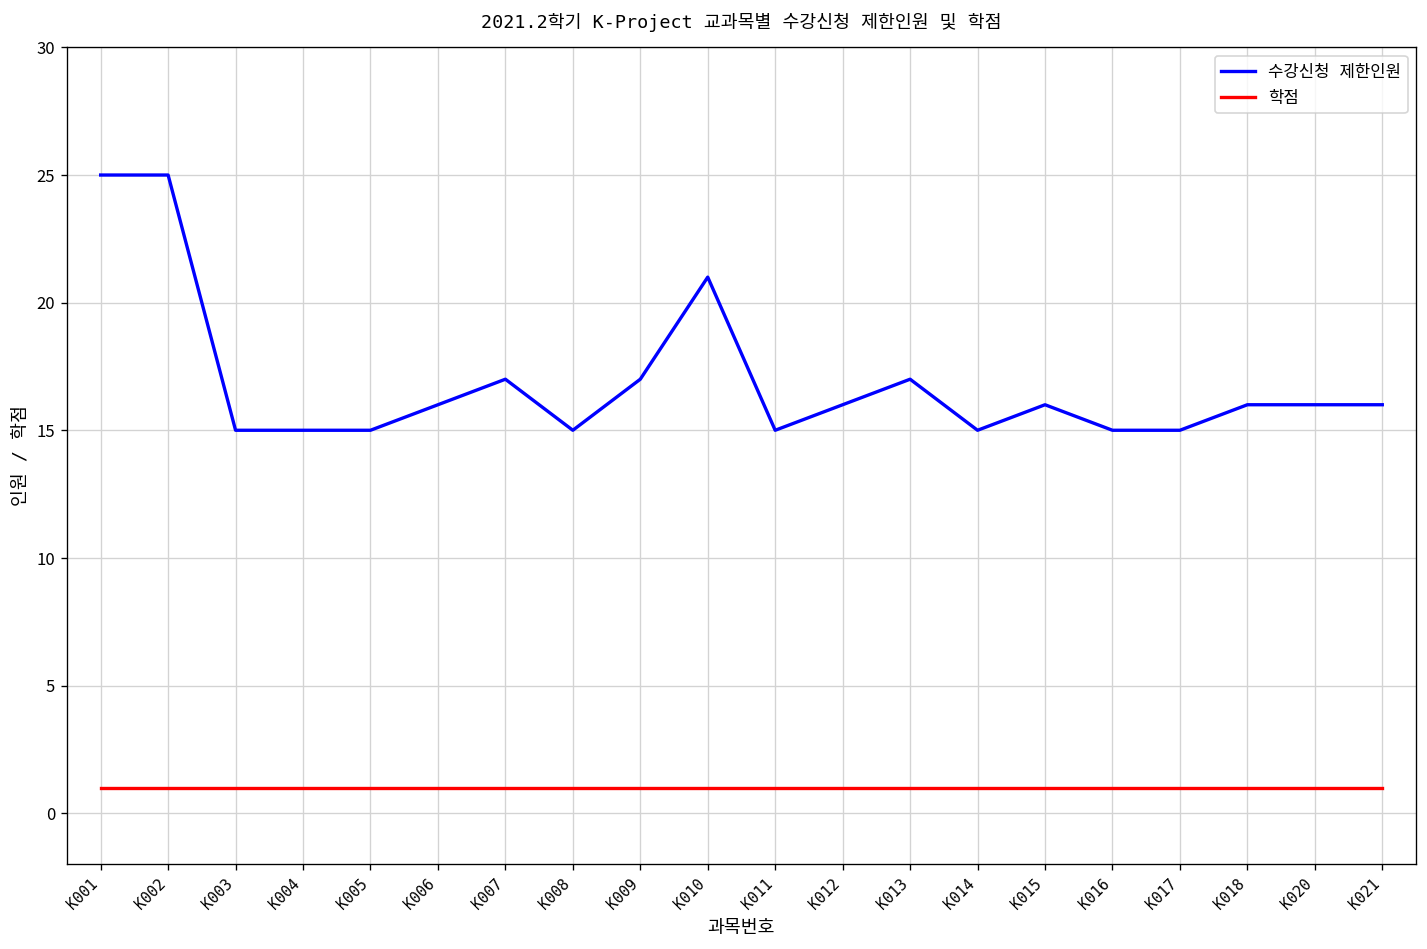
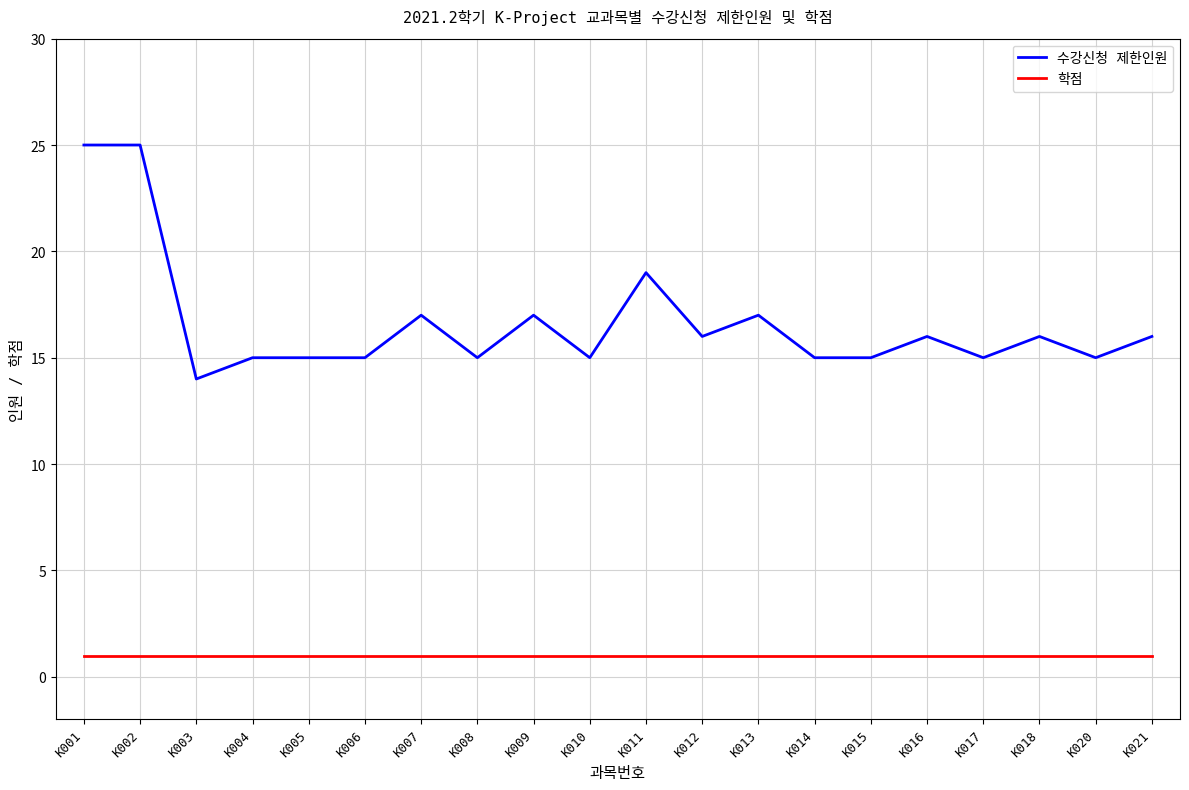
수강신청 제한인원, K003: 15 -> 14
수강신청 제한인원, K006: 16 -> 15
수강신청 제한인원, K010: 21 -> 15
수강신청 제한인원, K011: 15 -> 19
수강신청 제한인원, K015: 16 -> 15
수강신청 제한인원, K016: 15 -> 16
수강신청 제한인원, K020: 16 -> 15
